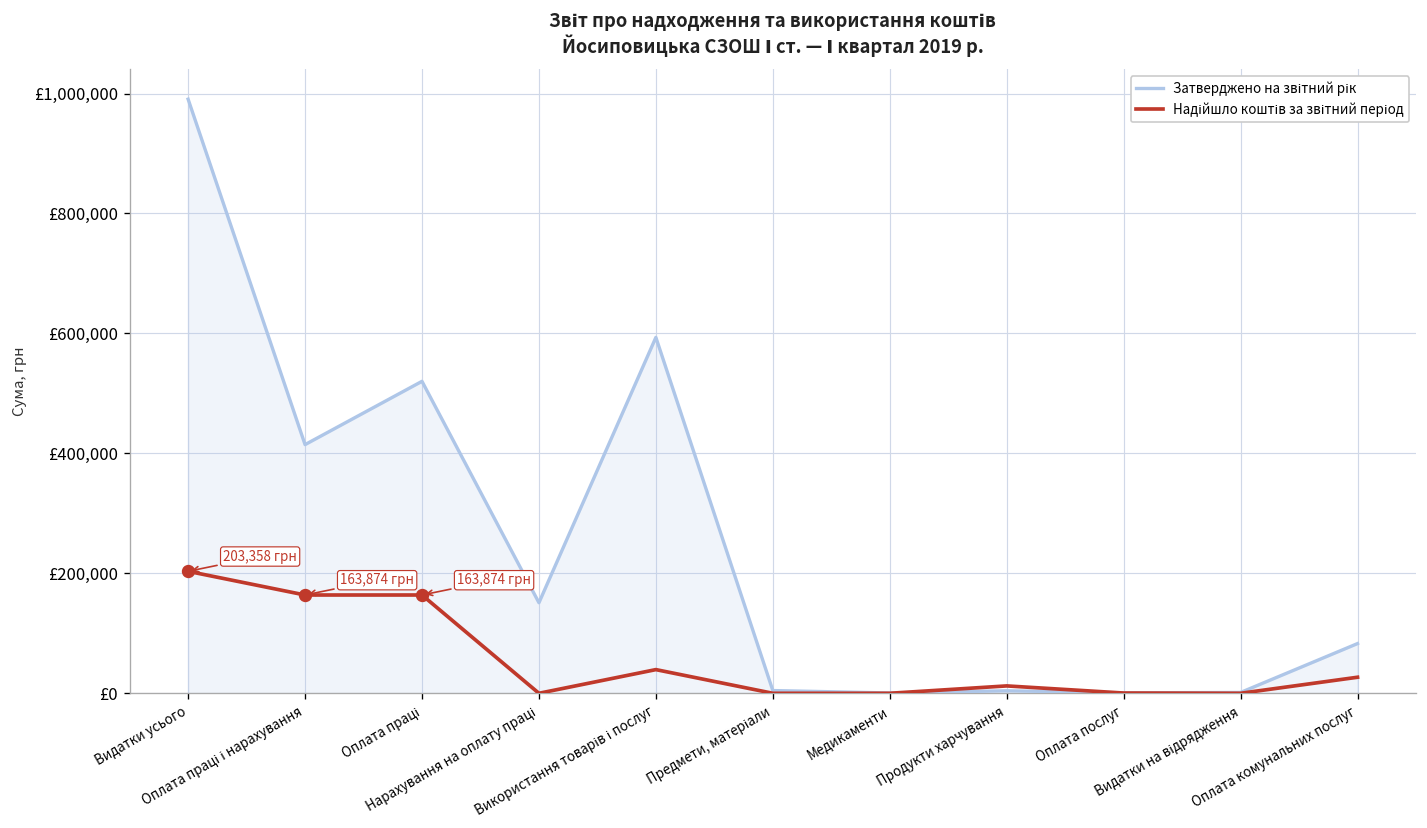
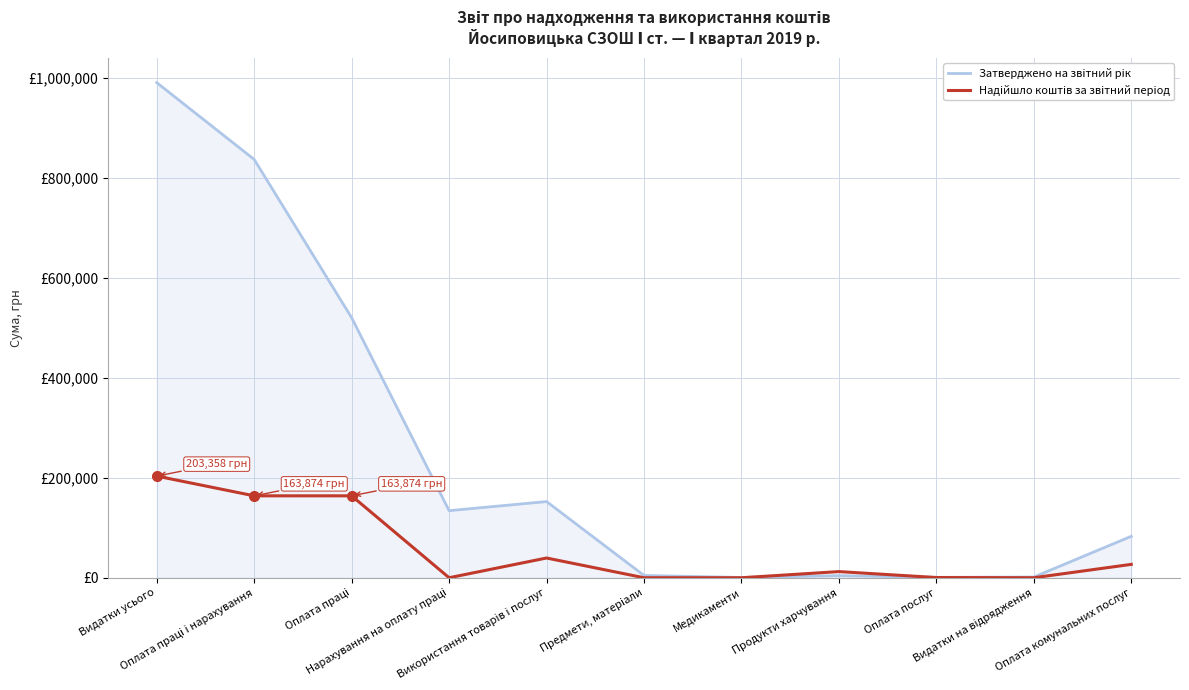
Затверджено на звітний рік, Оплата праці і нарахування: £410,000 -> £840,000
Затверджено на звітний рік, Нарахування на оплату праці: £150,000 -> £130,000
Затверджено на звітний рік, Використання товарів і послуг: £590,000 -> £150,000
